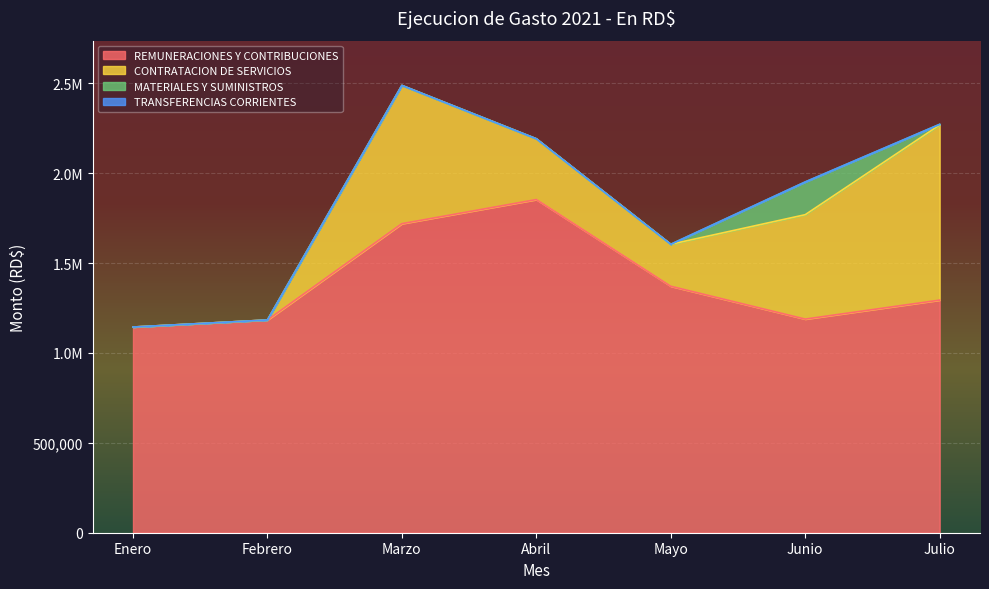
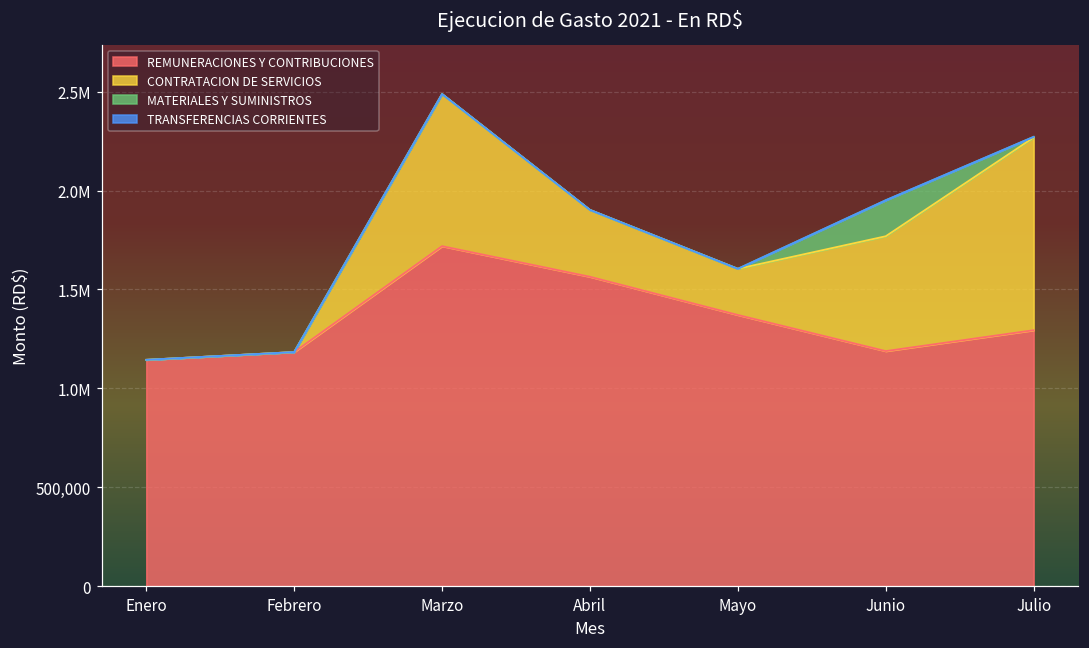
REMUNERACIONES Y CONTRIBUCIONES, Abril: 1,850,000 -> 1,560,000
